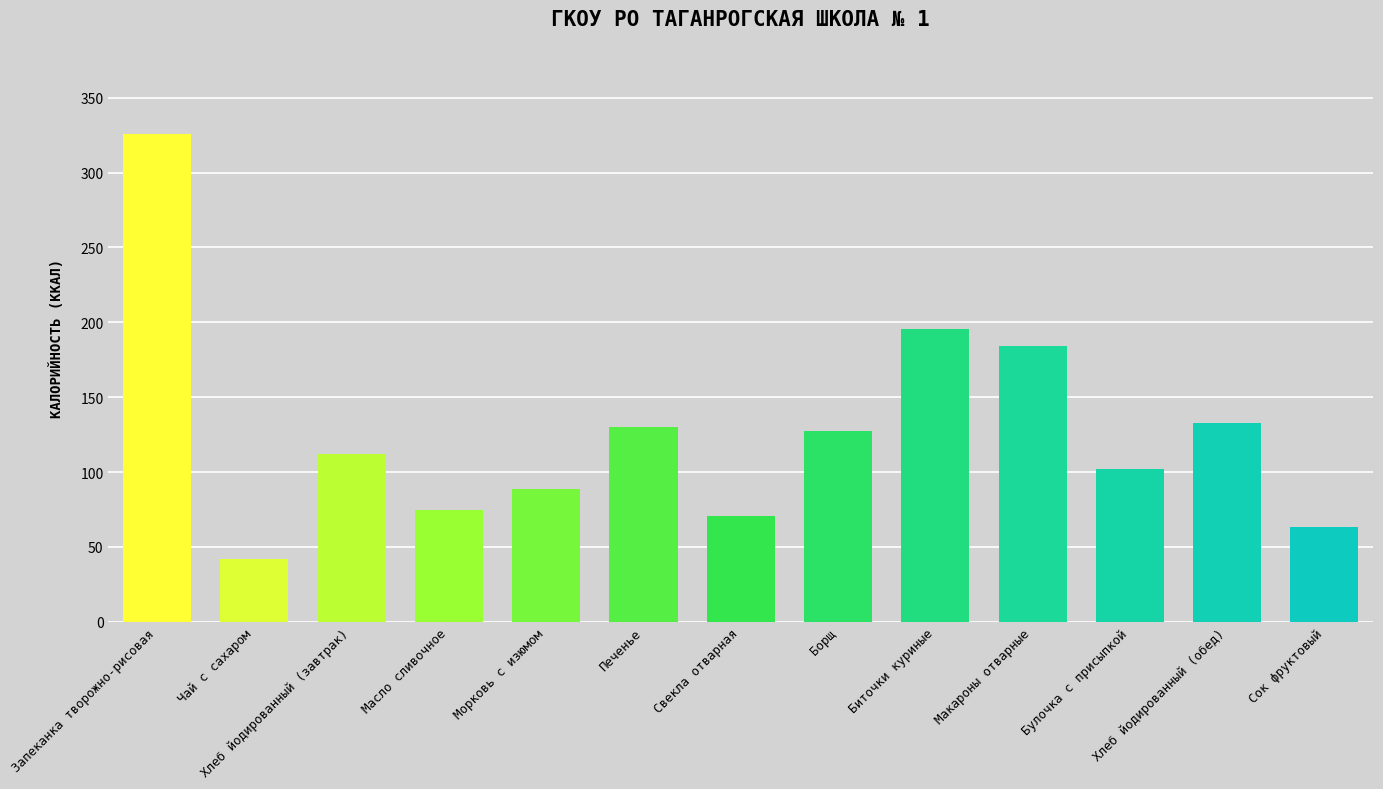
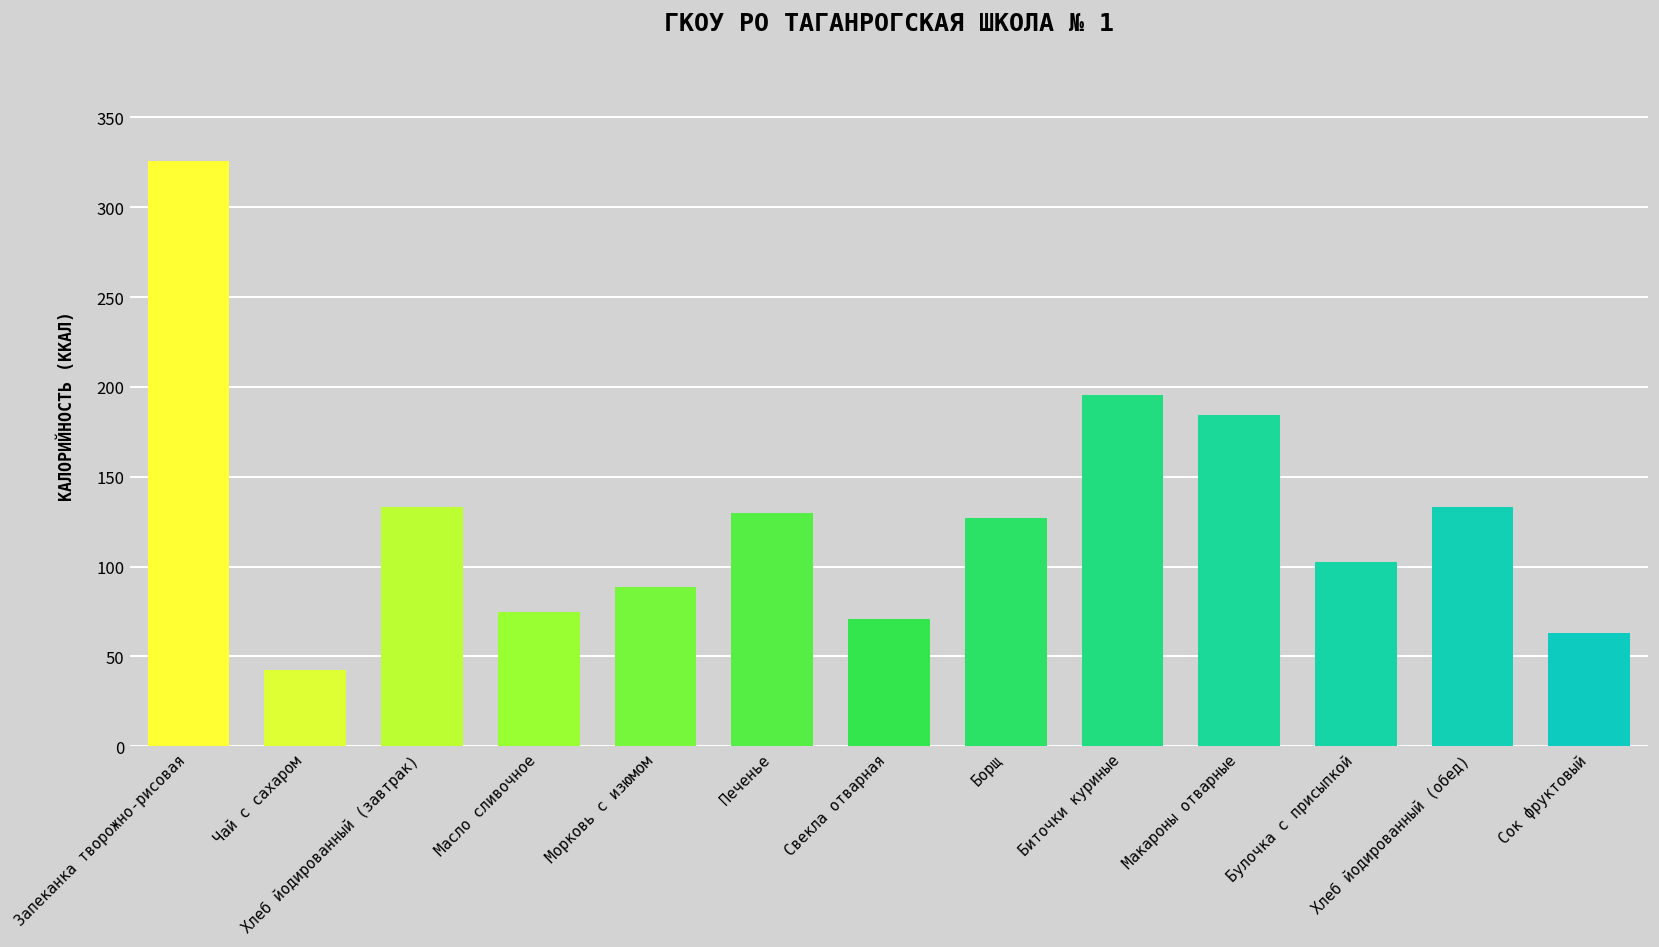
Хлеб йодированный (завтрак): 112 -> 133
